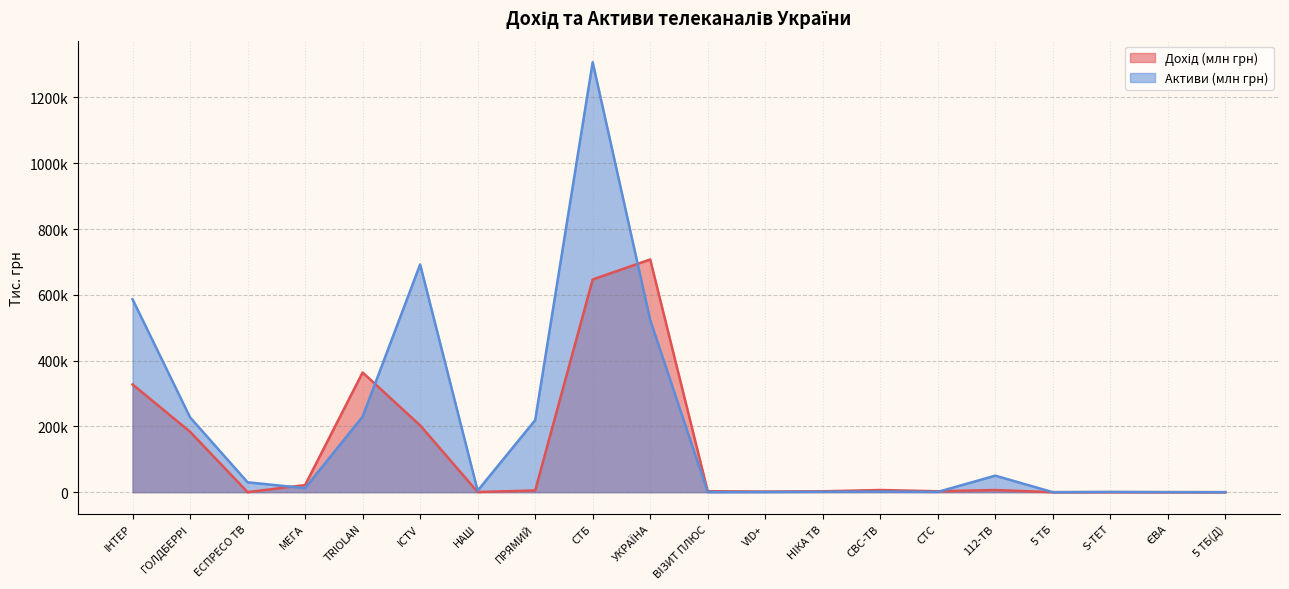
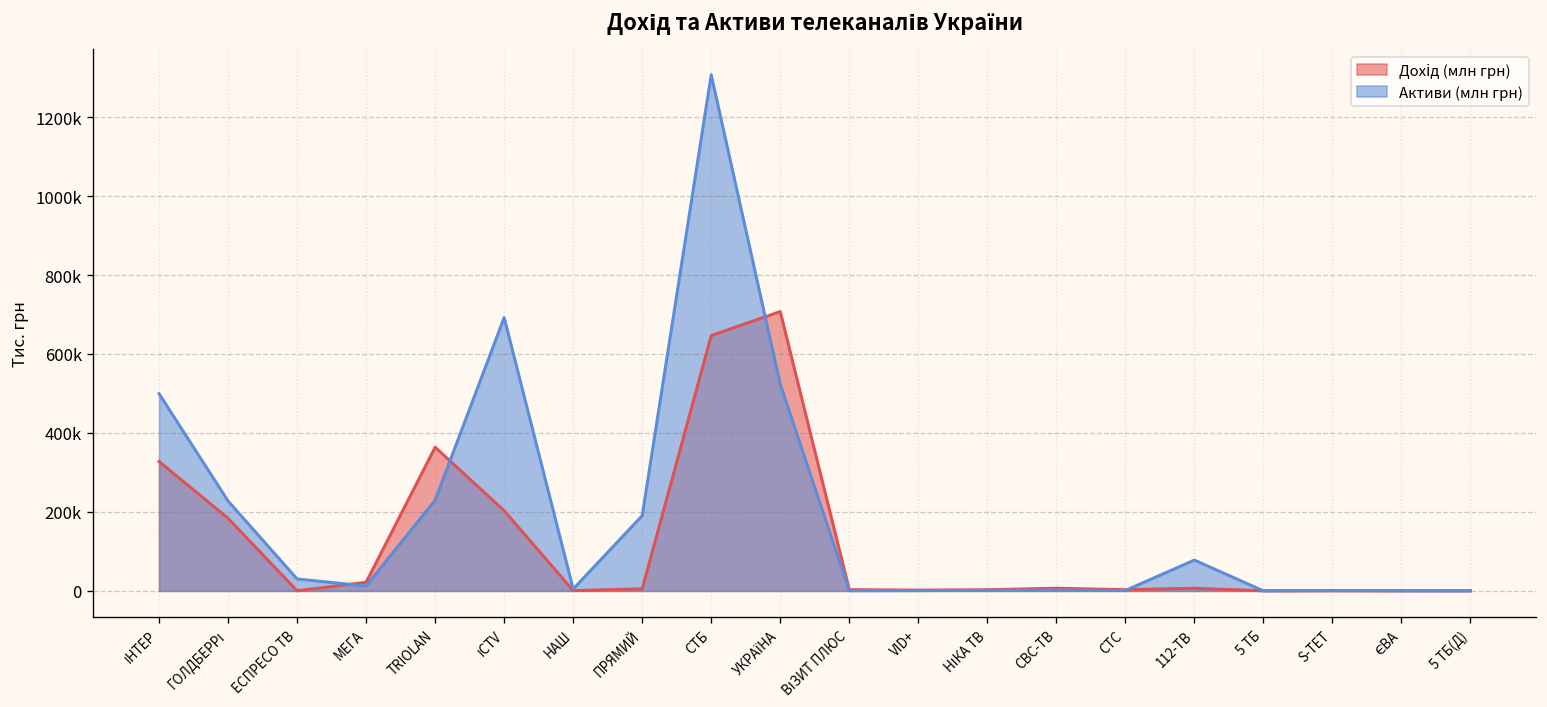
Активи (млн грн), ІНТЕР: 590000 -> 500000
Активи (млн грн), ПРЯМИЙ: 220000 -> 190000
Активи (млн грн), 112-ТВ: 50000 -> 80000
